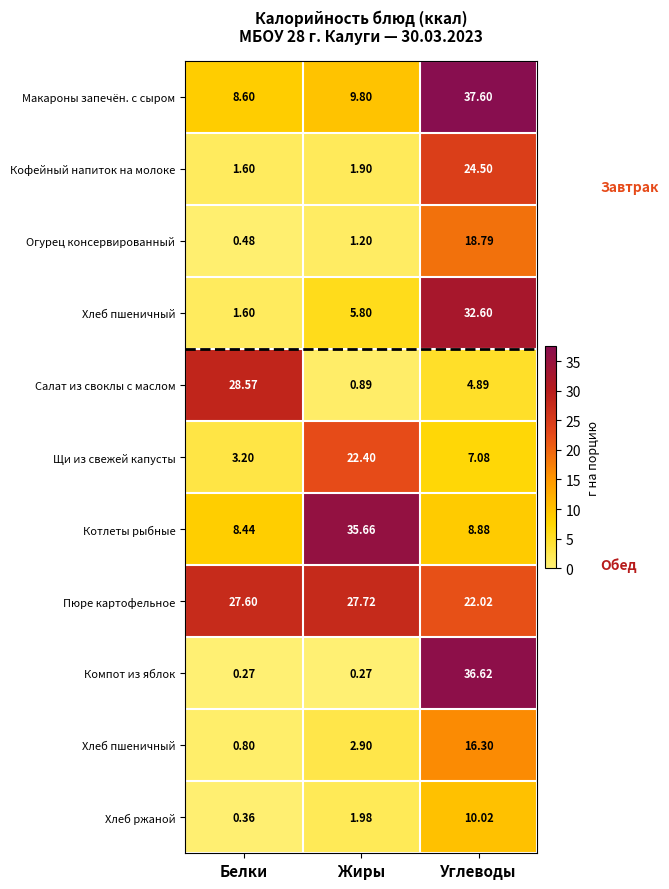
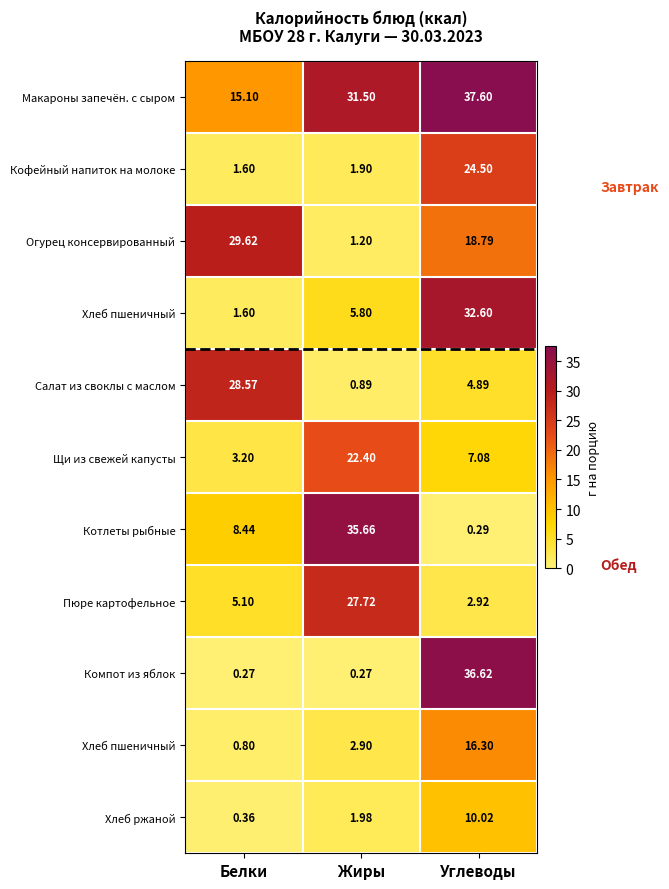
Макароны запечён. с сыром, Белки: 8.60 -> 15.10
Макароны запечён. с сыром, Жиры: 9.80 -> 31.50
Огурец консервированный, Белки: 0.48 -> 29.62
Котлеты рыбные, Углеводы: 8.88 -> 0.29
Пюре картофельное, Белки: 27.60 -> 5.10
Пюре картофельное, Углеводы: 22.02 -> 2.92
